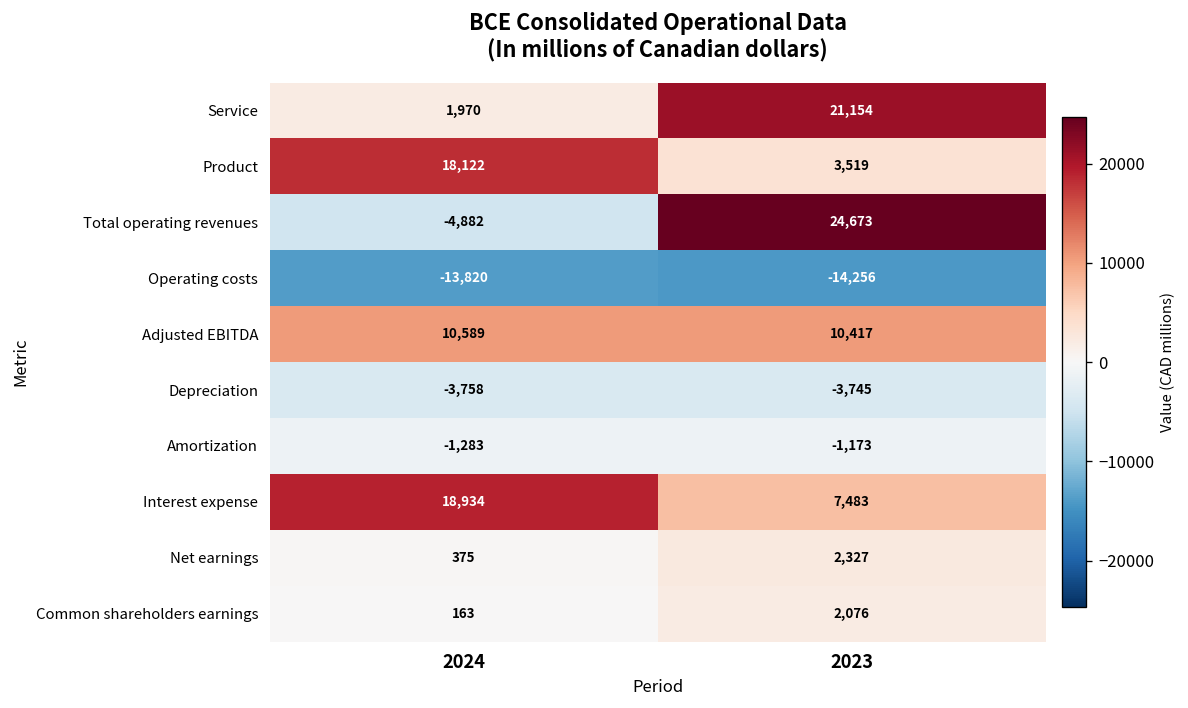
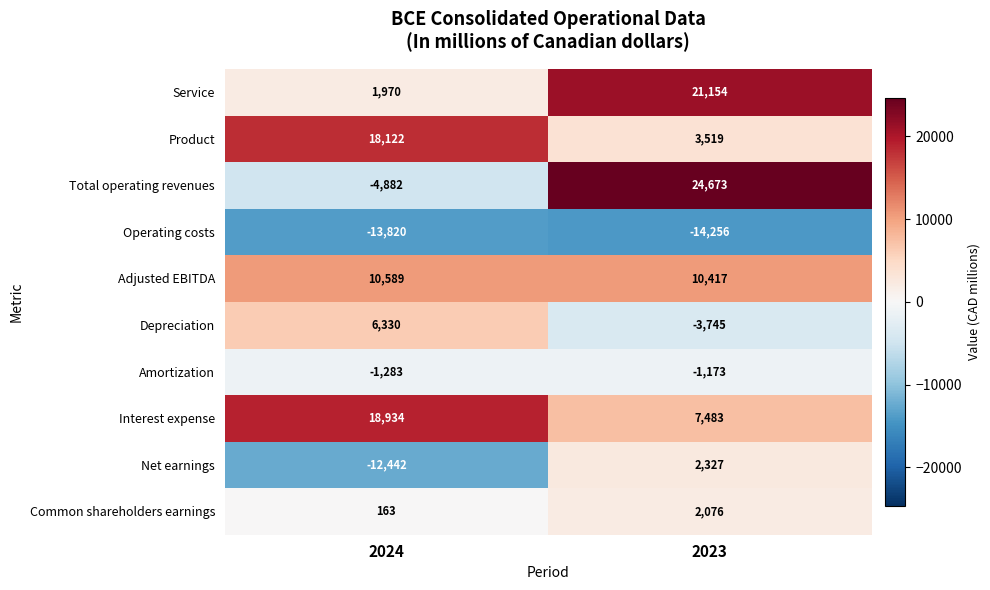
Depreciation, 2024: -3,758 -> 6,330
Net earnings, 2024: 375 -> -12,442
